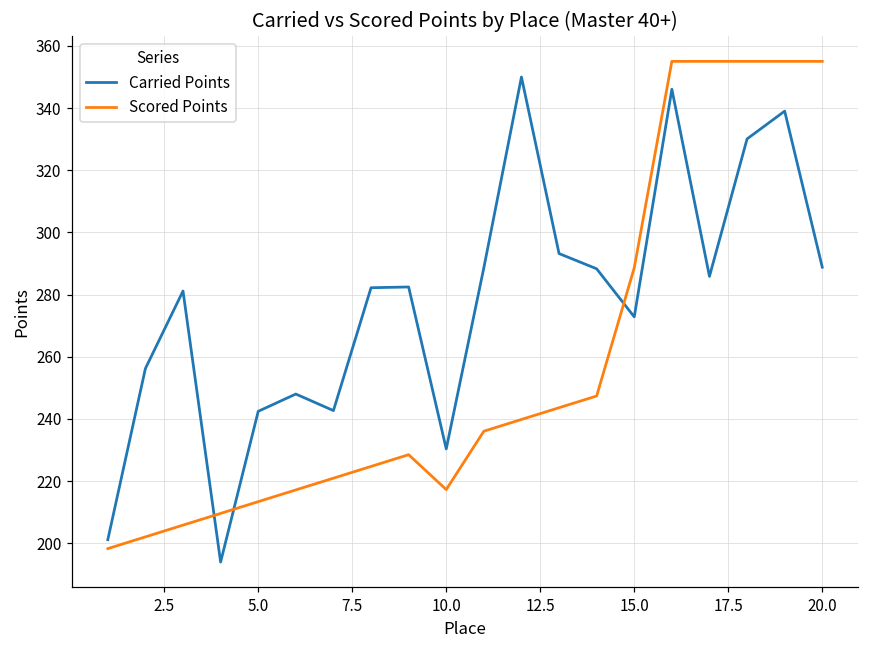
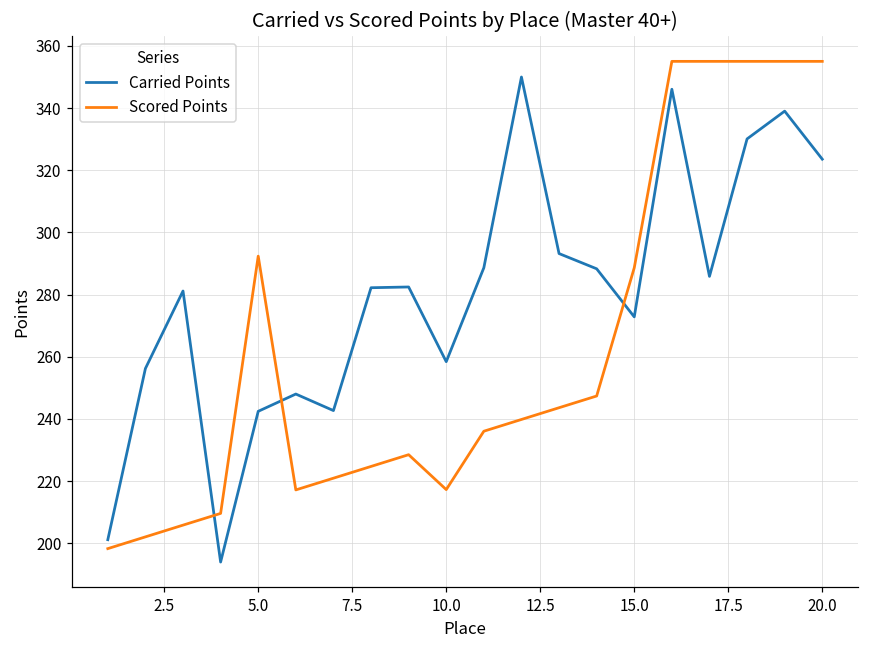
Scored Points, 5.0: 213 -> 292
Carried Points, 10.0: 230 -> 258
Carried Points, 20.0: 289 -> 324
